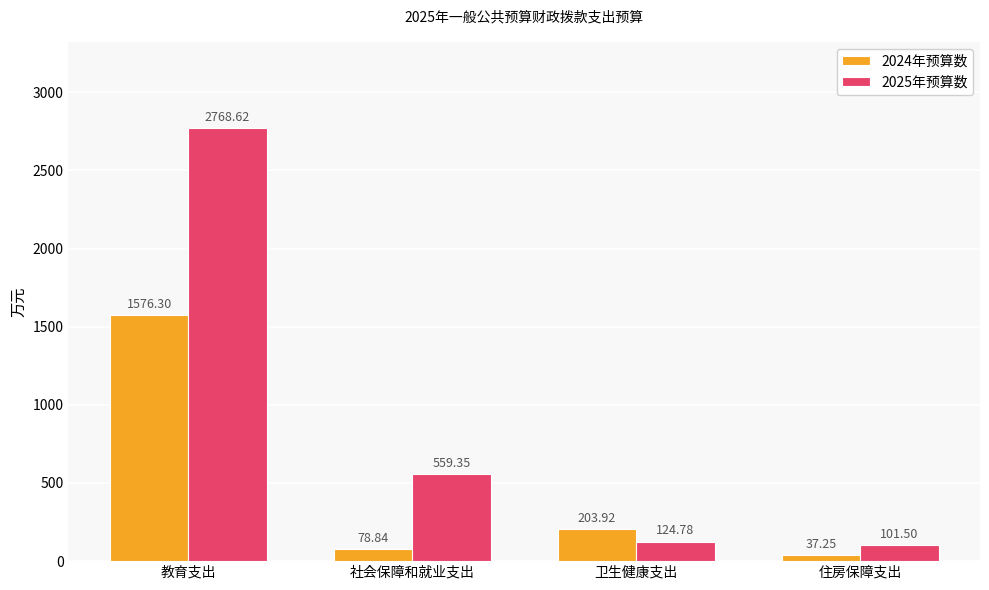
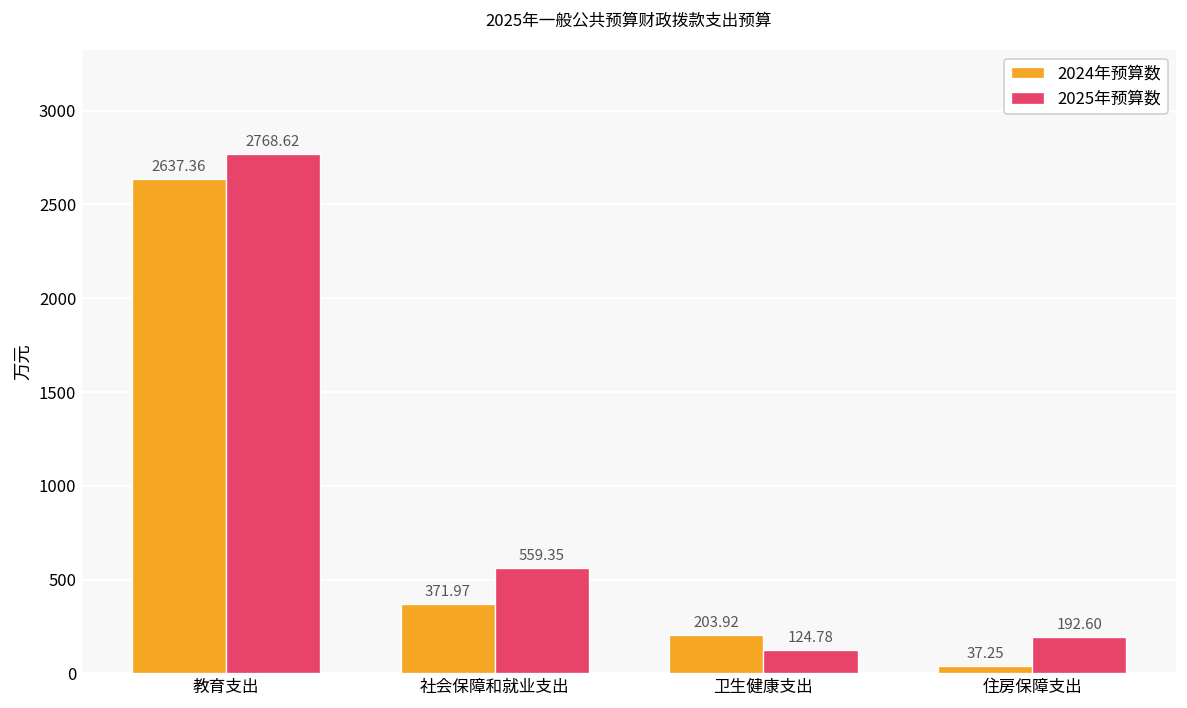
2024年预算数, 教育支出: 1576.30 -> 2637.36
2024年预算数, 社会保障和就业支出: 78.84 -> 371.97
2025年预算数, 住房保障支出: 101.50 -> 192.60
